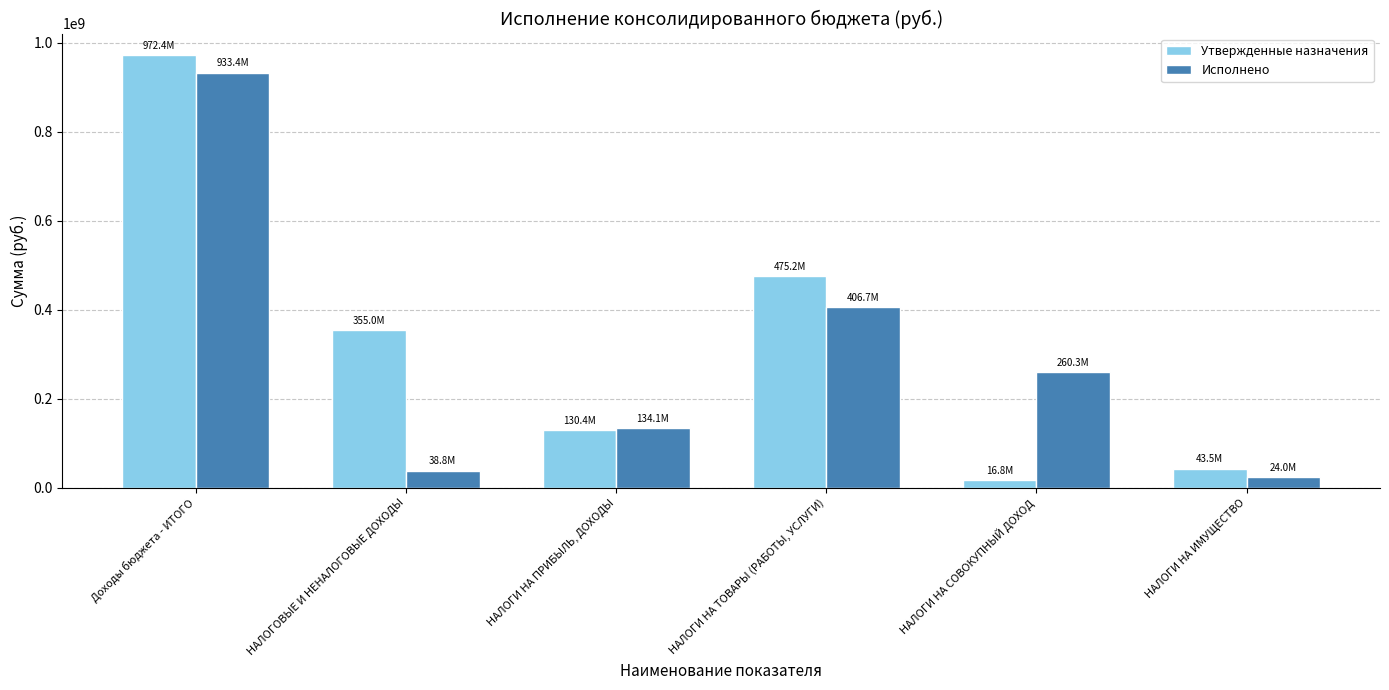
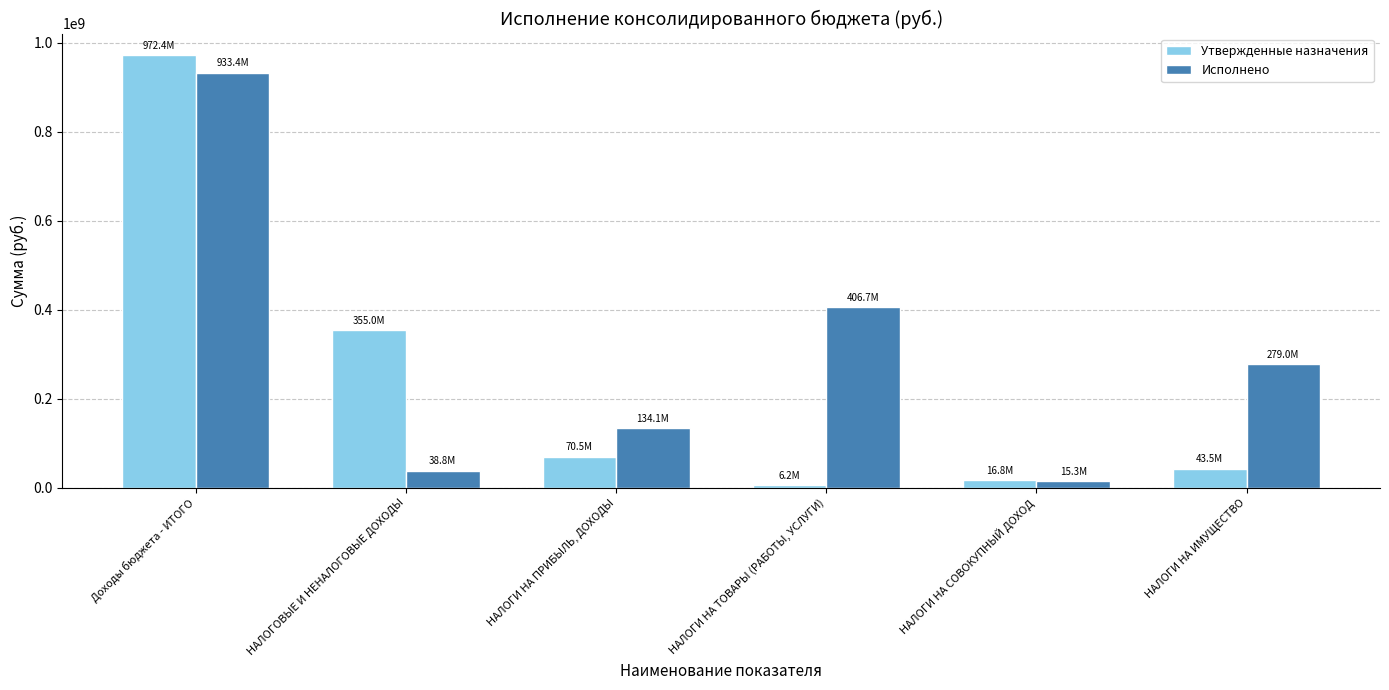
Утвержденные назначения, НАЛОГИ НА ПРИБЫЛЬ, ДОХОДЫ: 130.4M -> 70.5M
Утвержденные назначения, НАЛОГИ НА ТОВАРЫ (РАБОТЫ, УСЛУГИ): 475.2M -> 6.2M
Исполнено, НАЛОГИ НА СОВОКУПНЫЙ ДОХОД: 260.3M -> 15.3M
Исполнено, НАЛОГИ НА ИМУЩЕСТВО: 24.0M -> 279.0M
